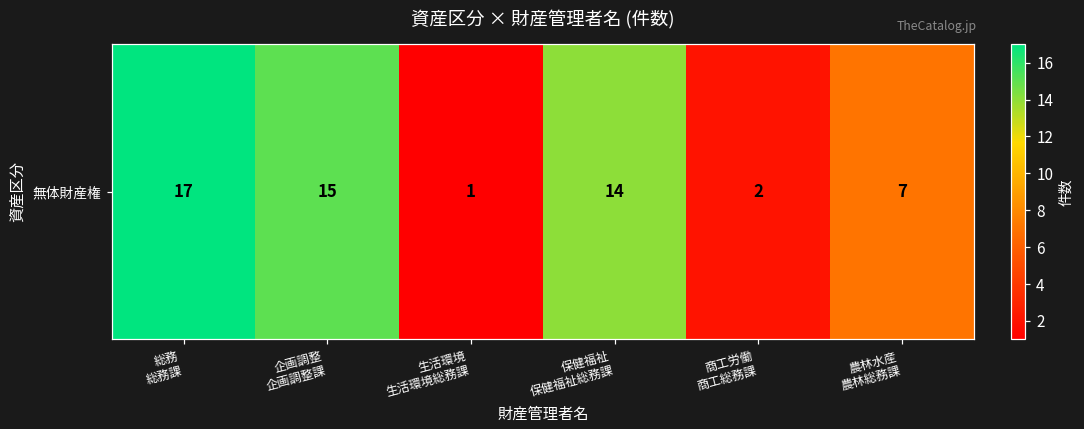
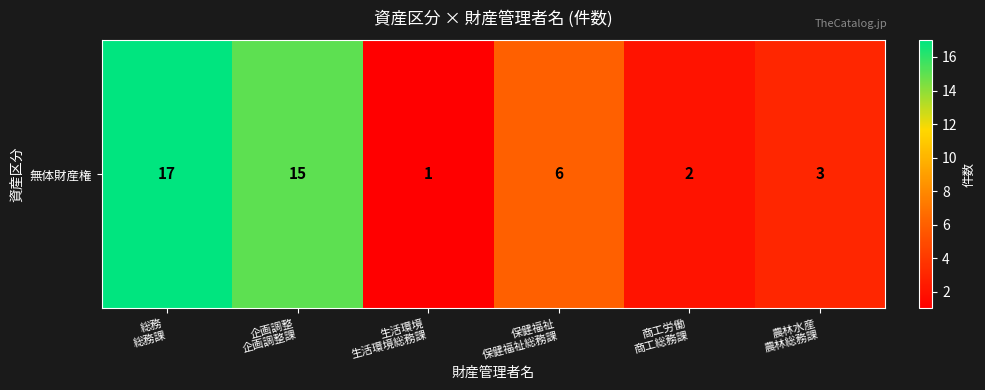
無体財産権, 保健福祉 保健福祉総務課: 14 -> 6
無体財産権, 農林水産 農林総務課: 7 -> 3
